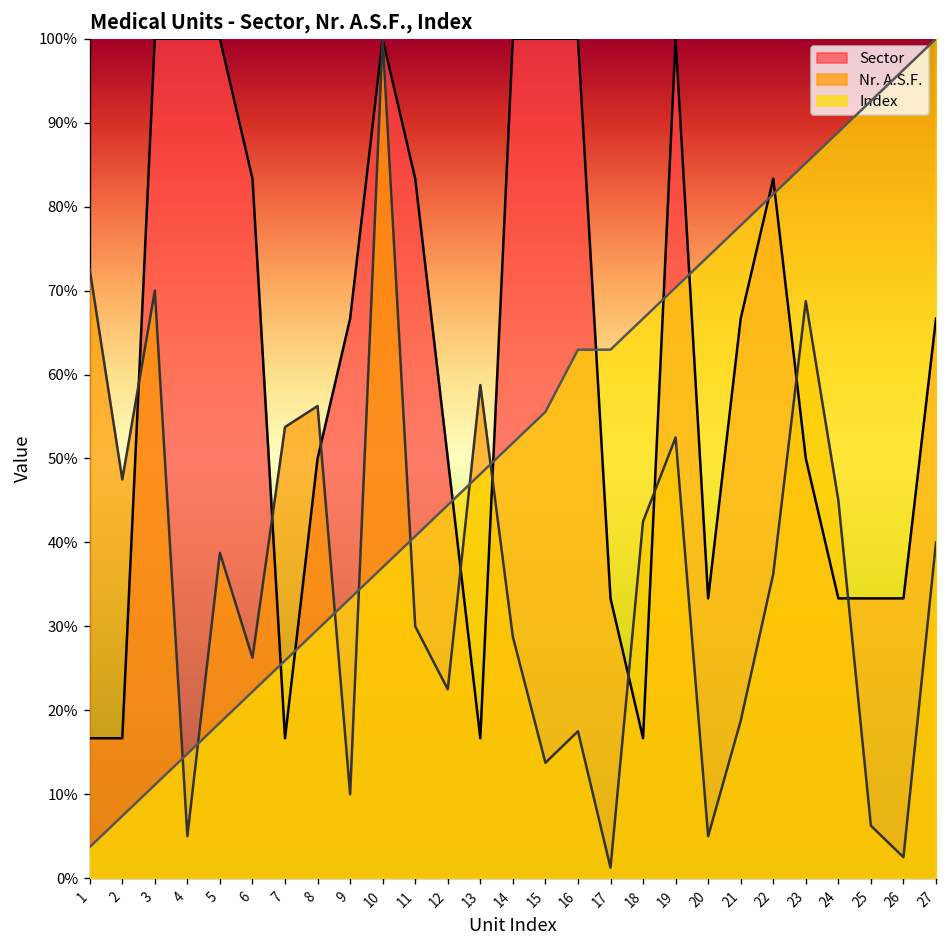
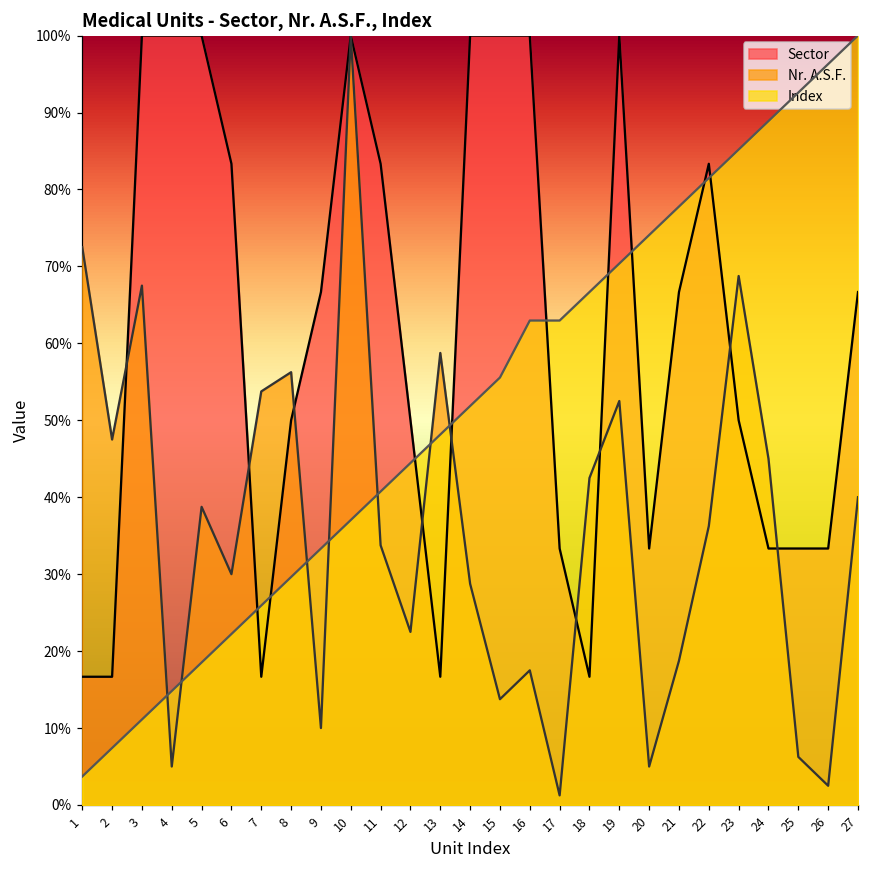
Nr. A.S.F., 3: 70% -> 68%
Nr. A.S.F., 6: 26% -> 30%
Nr. A.S.F., 11: 30% -> 34%
